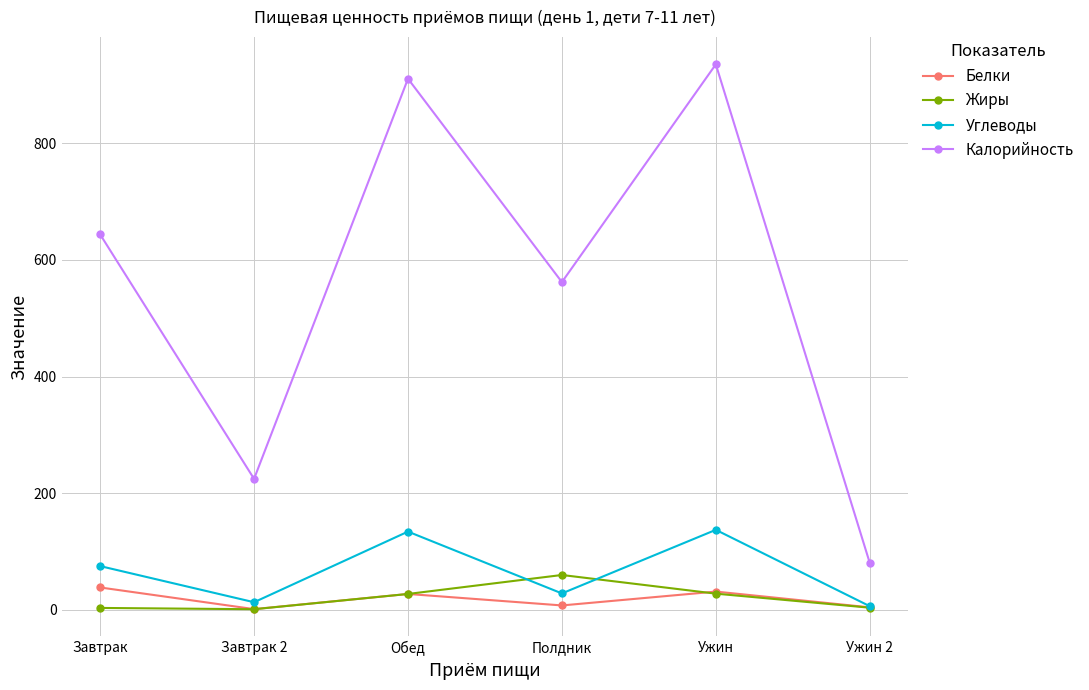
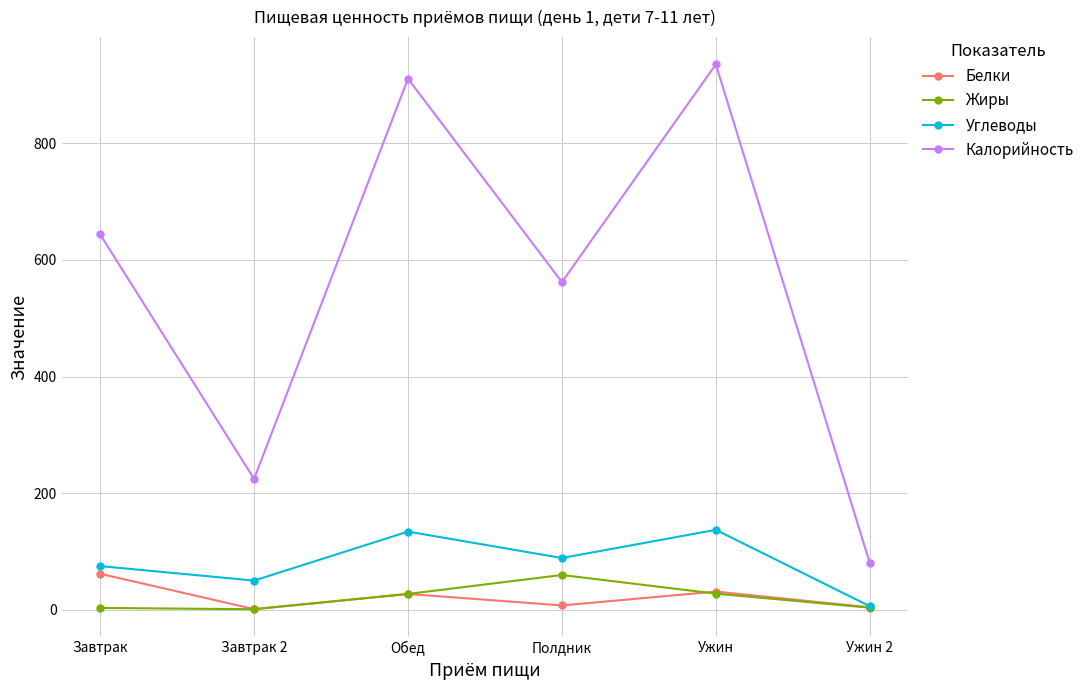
Белки, Завтрак: 40 -> 60
Углеводы, Завтрак 2: 10 -> 50
Углеводы, Полдник: 30 -> 90
